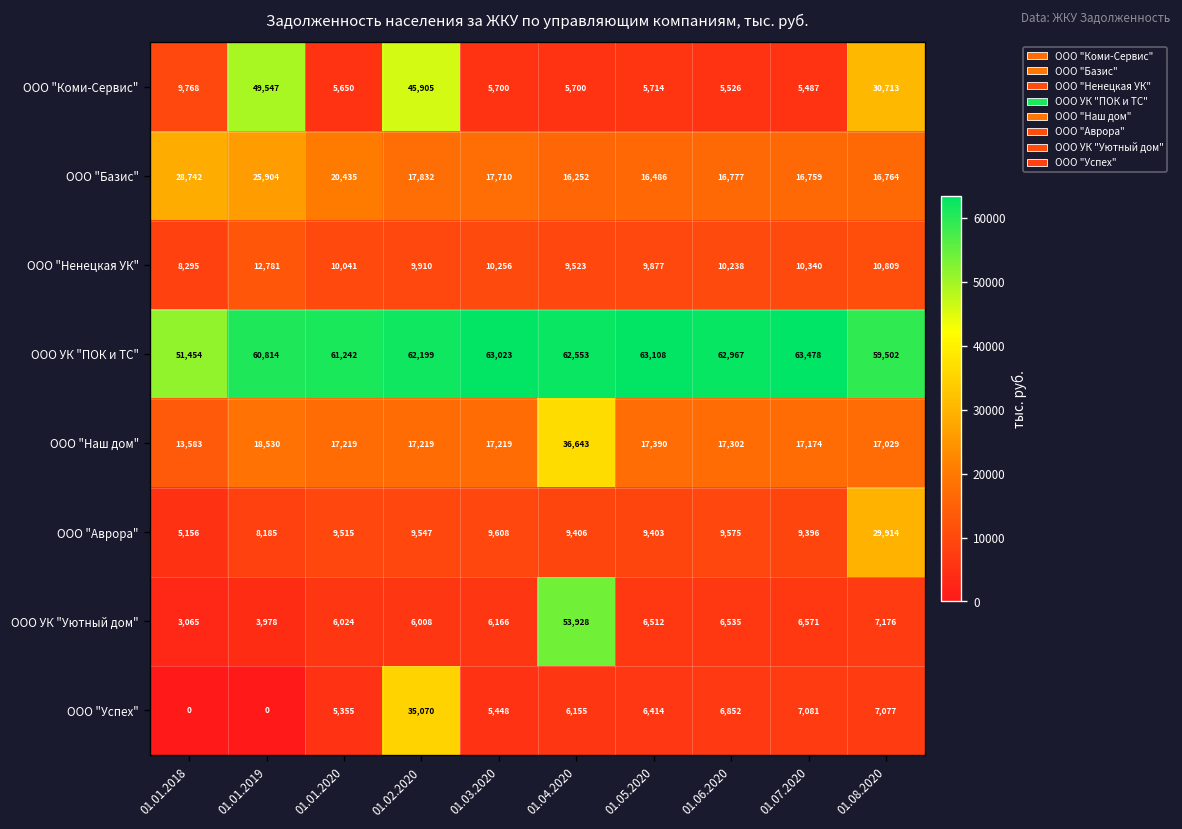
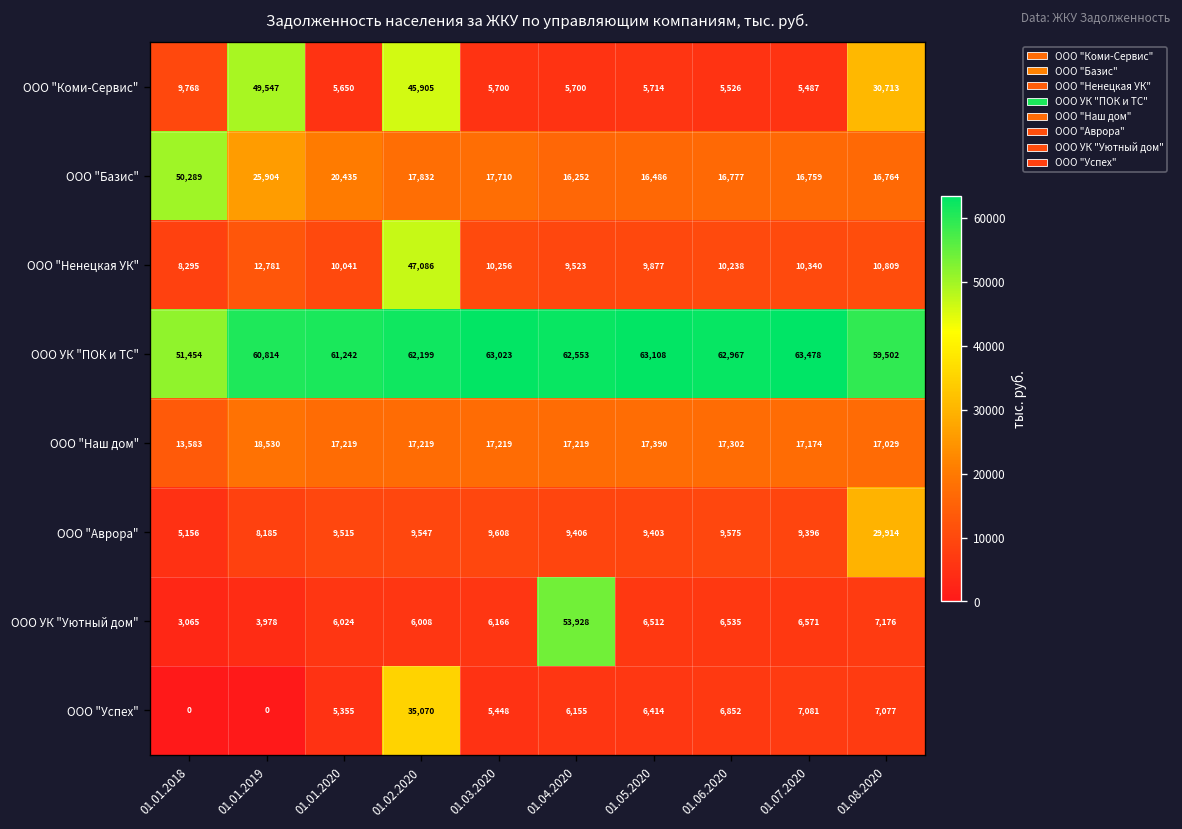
ООО "Базис", 01.01.2018: 28,742 -> 50,289
ООО "Ненецкая УК", 01.02.2020: 9,910 -> 47,086
ООО "Наш дом", 01.04.2020: 36,643 -> 17,219
